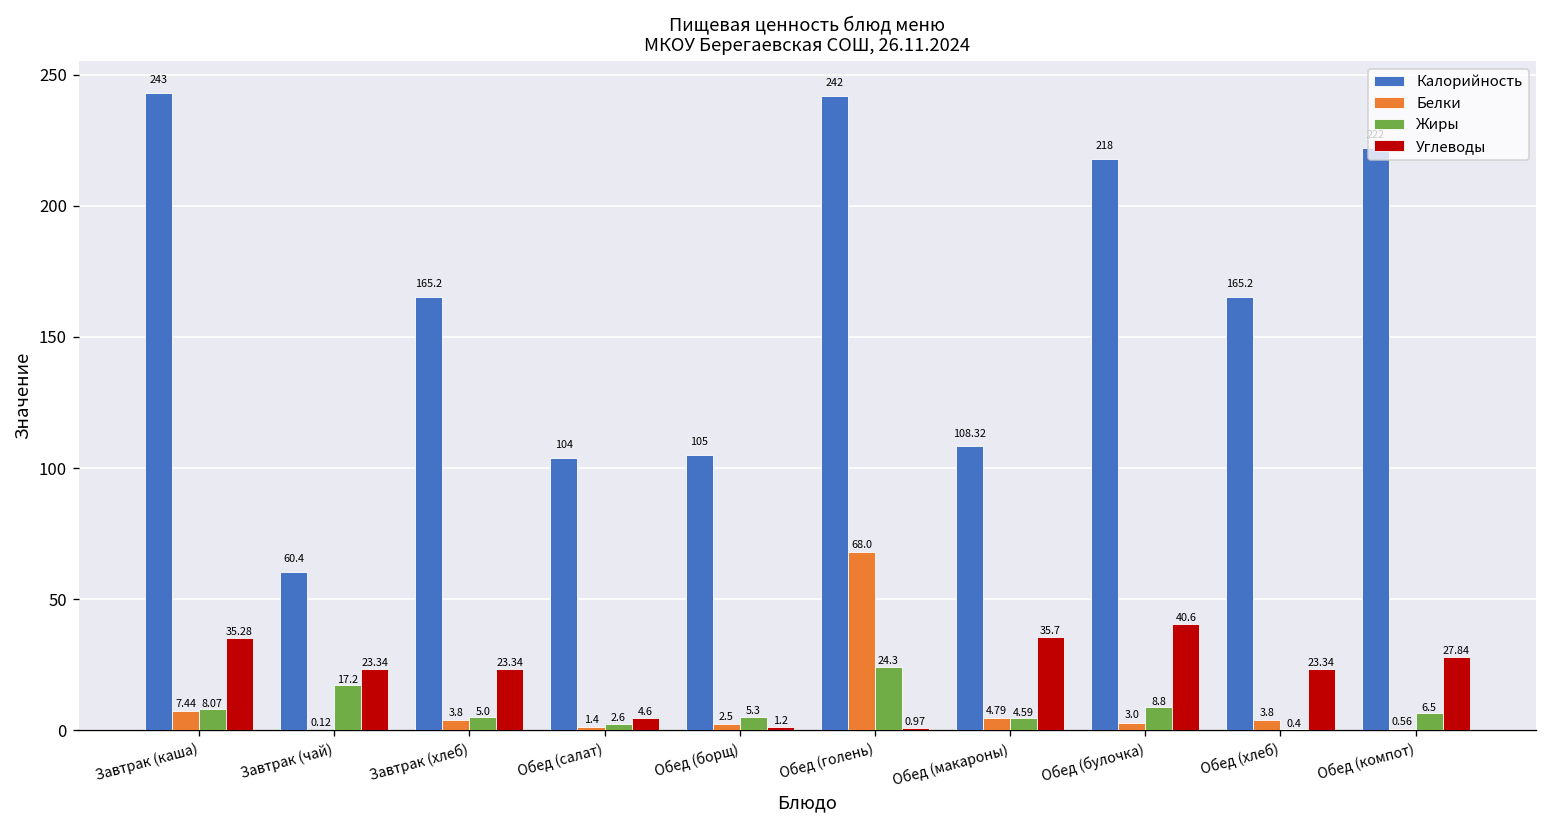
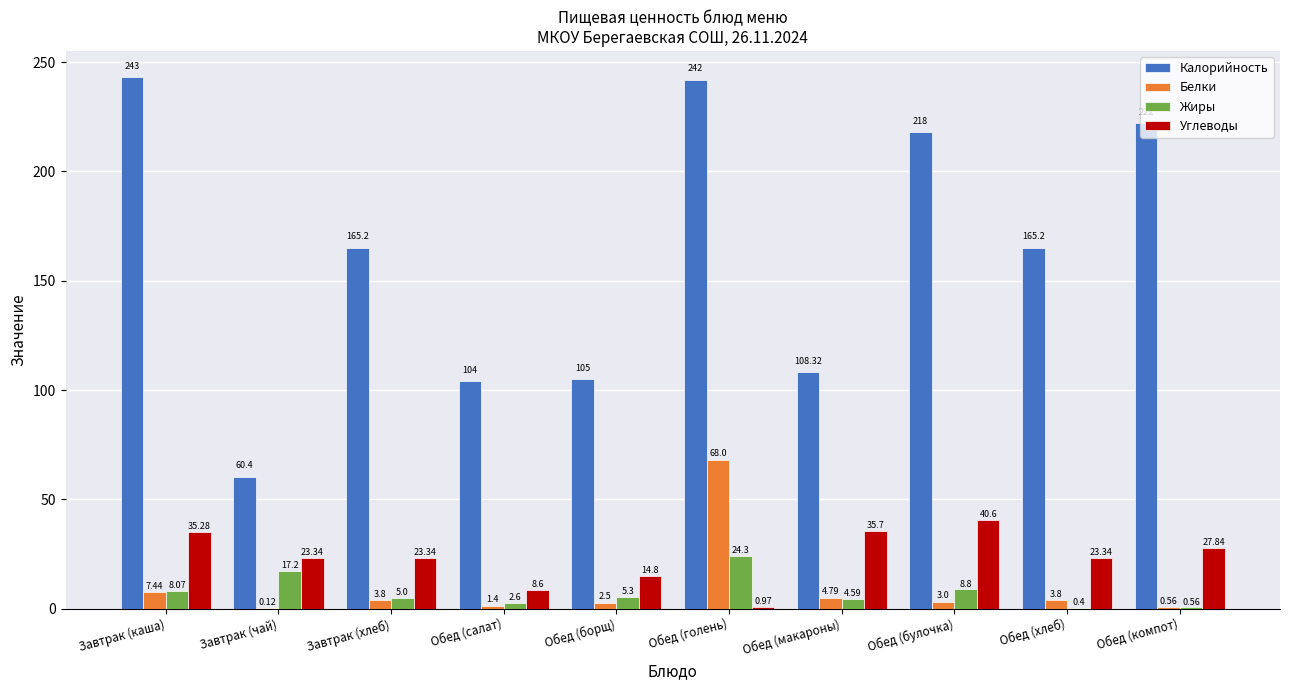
Углеводы, Обед (салат): 4.6 -> 8.6
Углеводы, Обед (борщ): 1.2 -> 14.8
Жиры, Обед (компот): 6.5 -> 0.56
